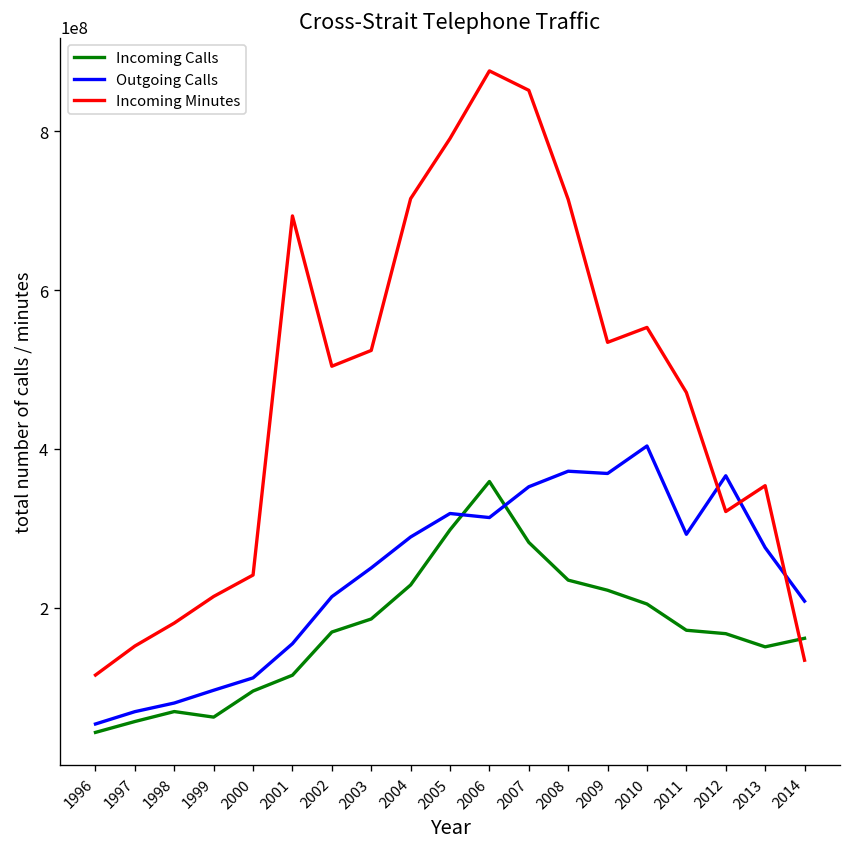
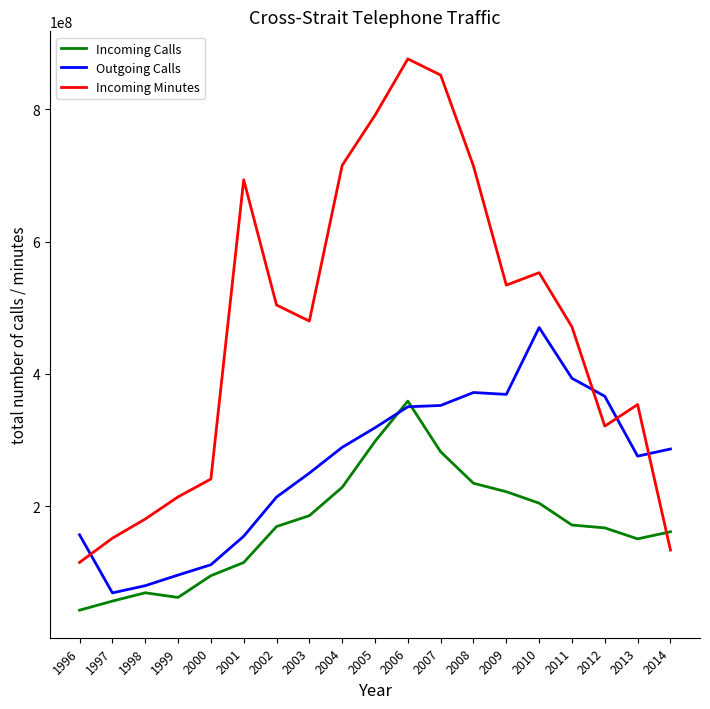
Outgoing Calls, 1996: 50000000 -> 160000000
Incoming Minutes, 2003: 520000000 -> 480000000
Outgoing Calls, 2006: 310000000 -> 350000000
Outgoing Calls, 2010: 400000000 -> 470000000
Outgoing Calls, 2011: 290000000 -> 390000000
Outgoing Calls, 2014: 210000000 -> 290000000
